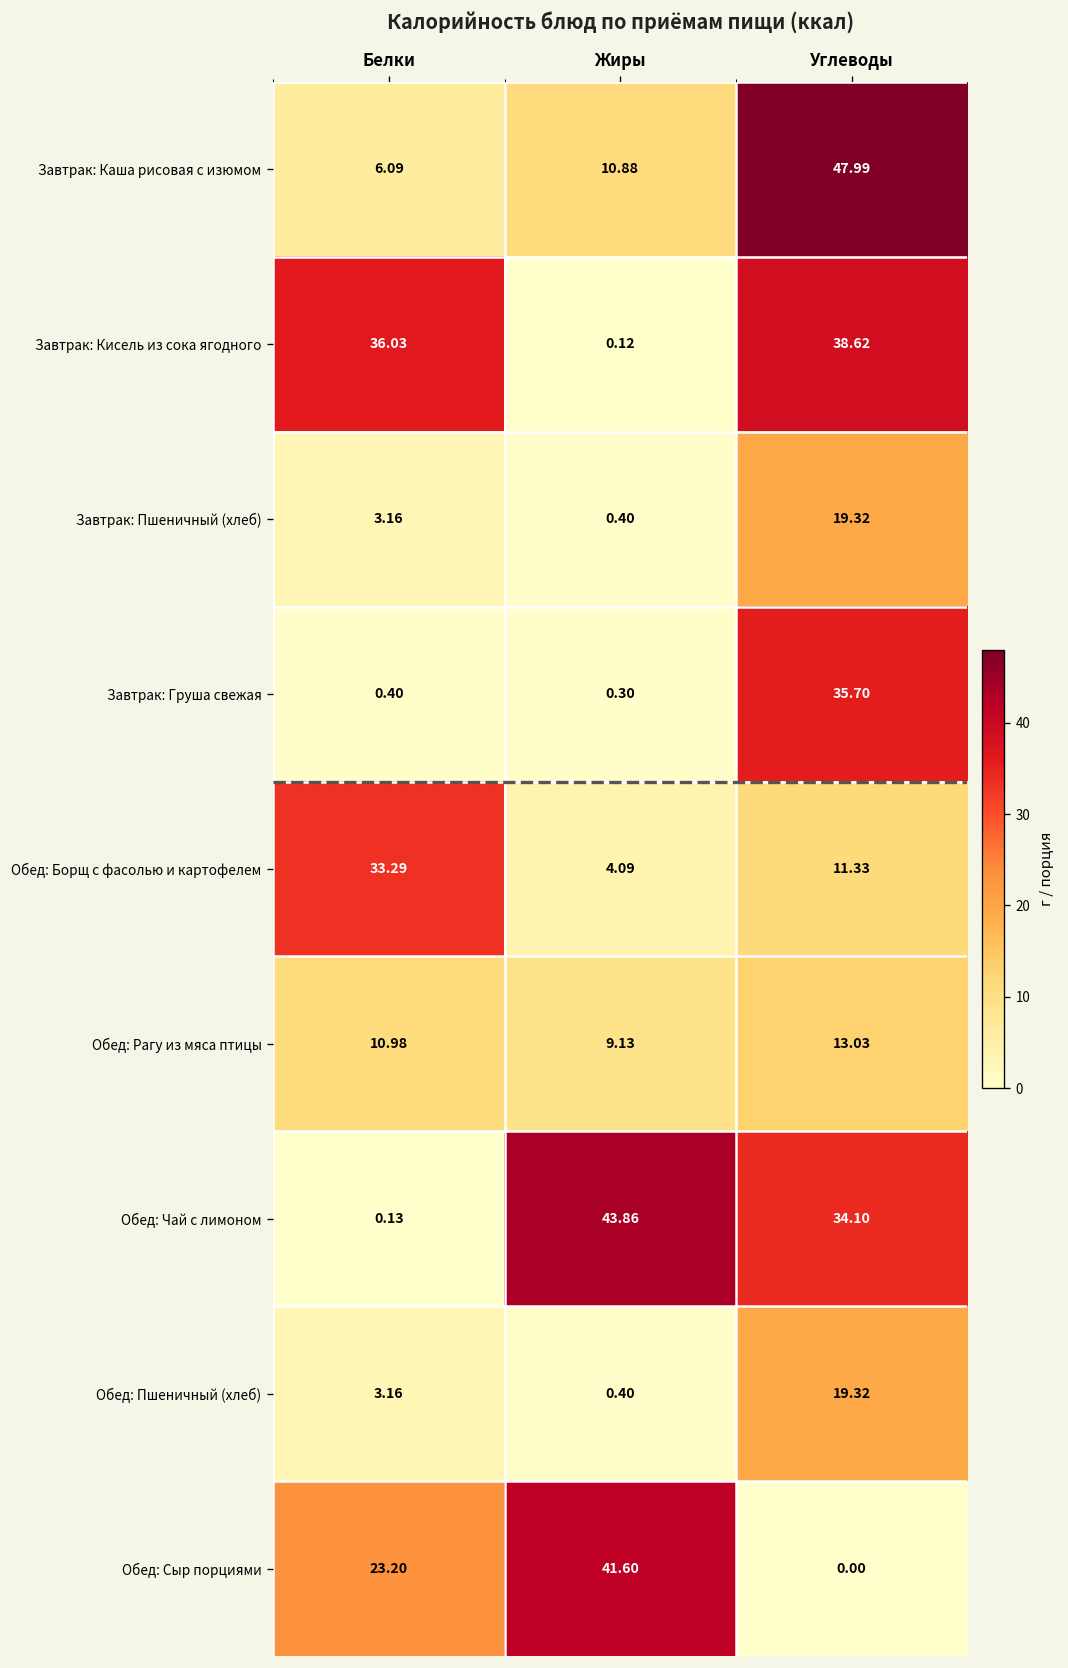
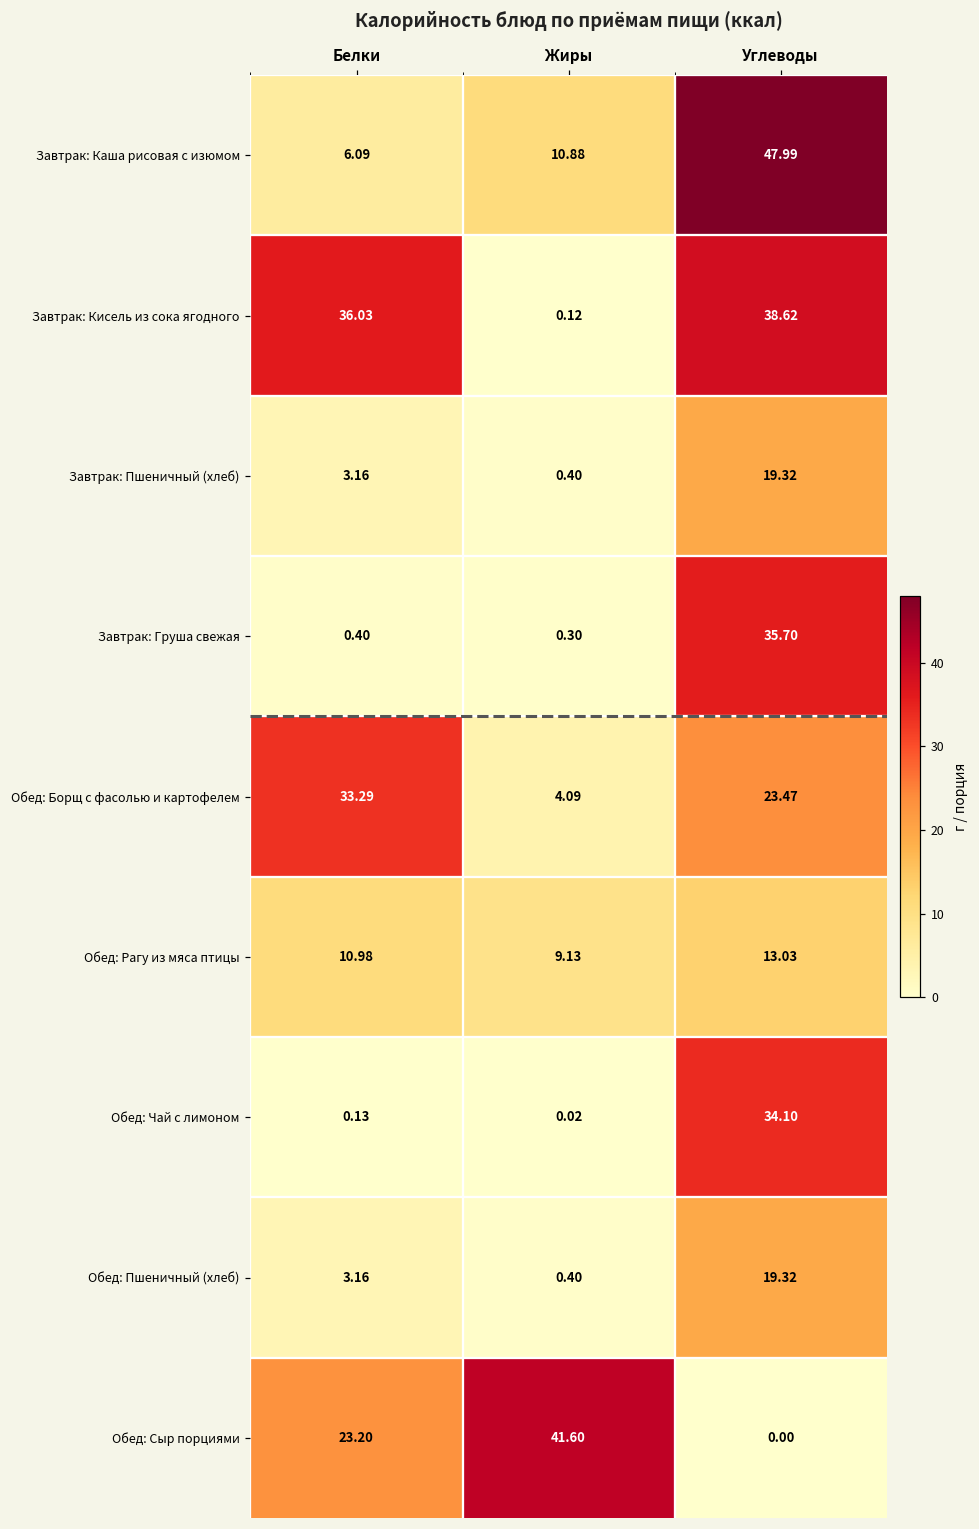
Обед: Борщ с фасолью и картофелем, Углеводы: 11.33 -> 23.47
Обед: Чай с лимоном, Жиры: 43.86 -> 0.02
